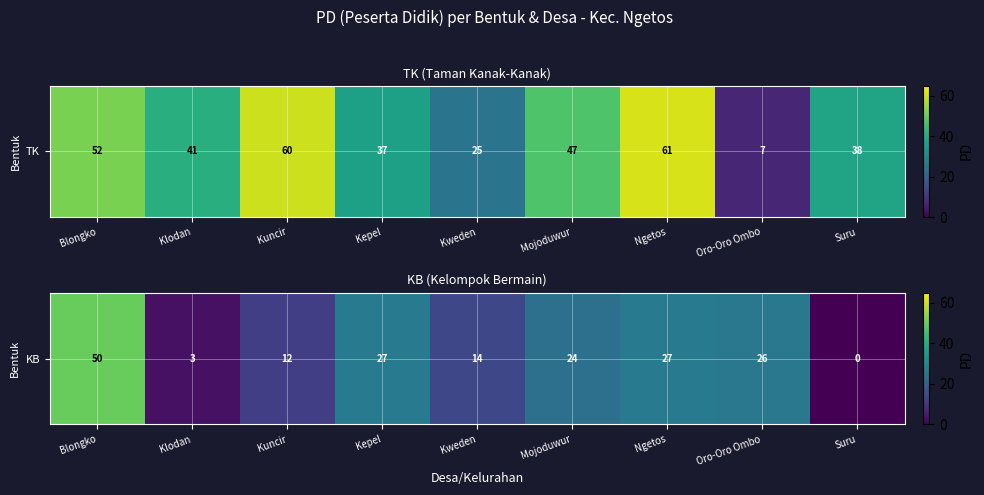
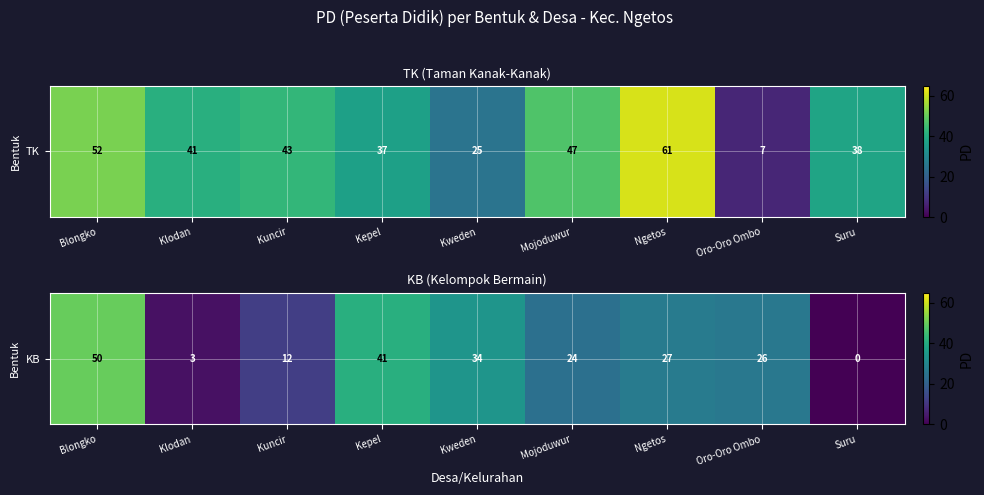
TK (Taman Kanak-Kanak), TK, Kuncir: 60 -> 43
KB (Kelompok Bermain), KB, Kepel: 27 -> 41
KB (Kelompok Bermain), KB, Kweden: 14 -> 34
